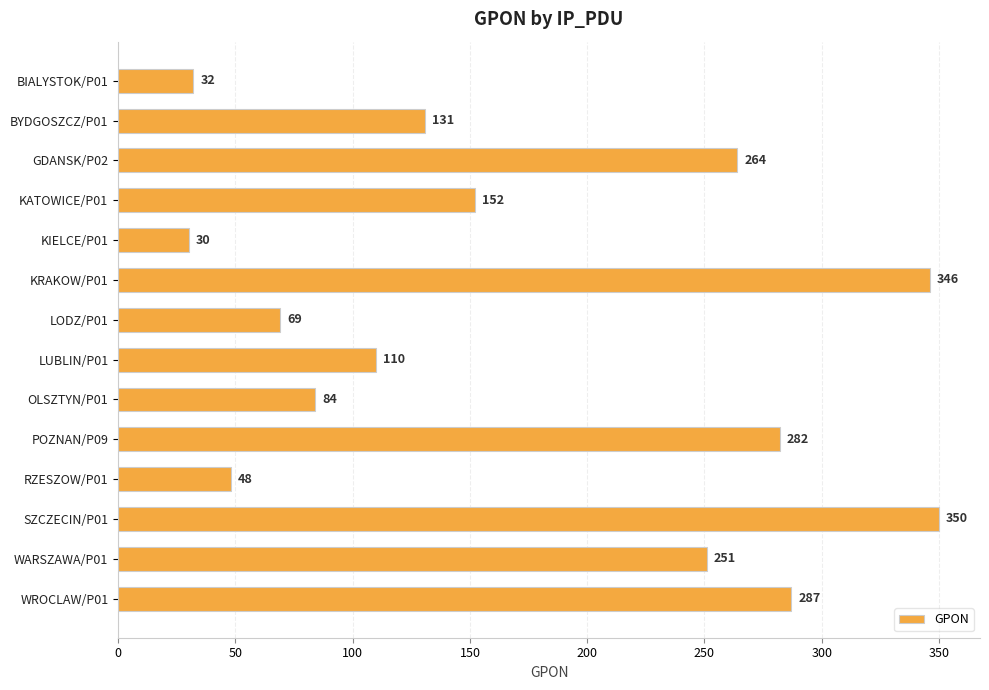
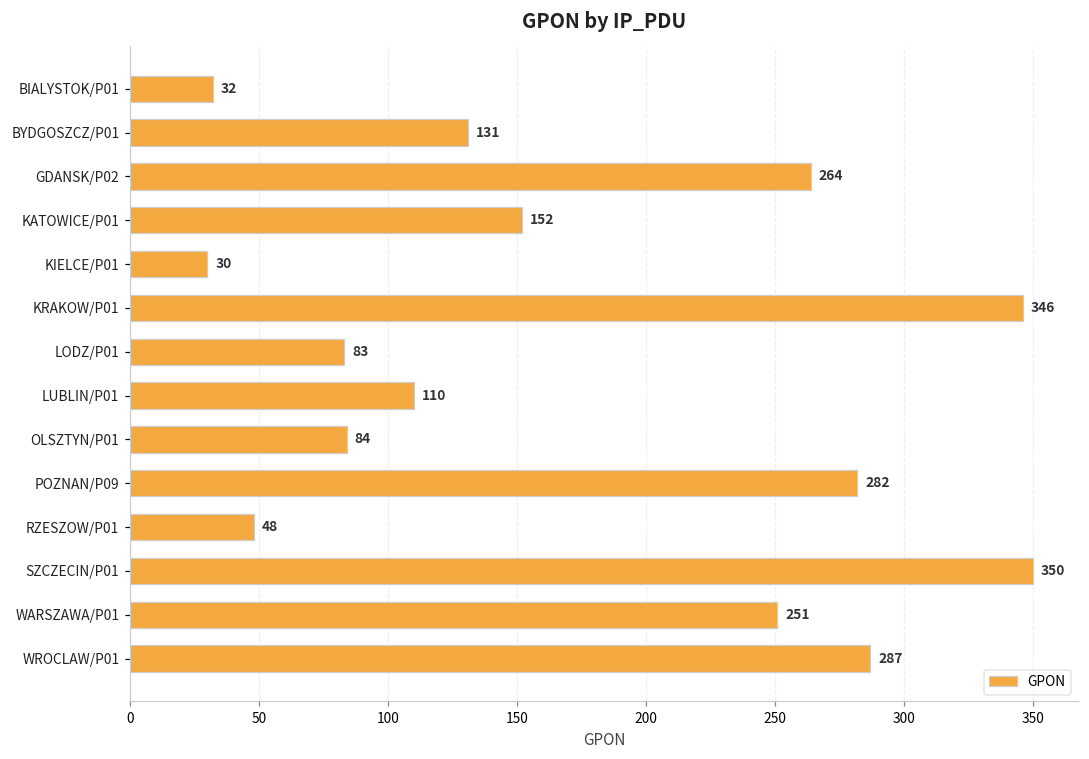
LODZ/P01: 69 -> 83
